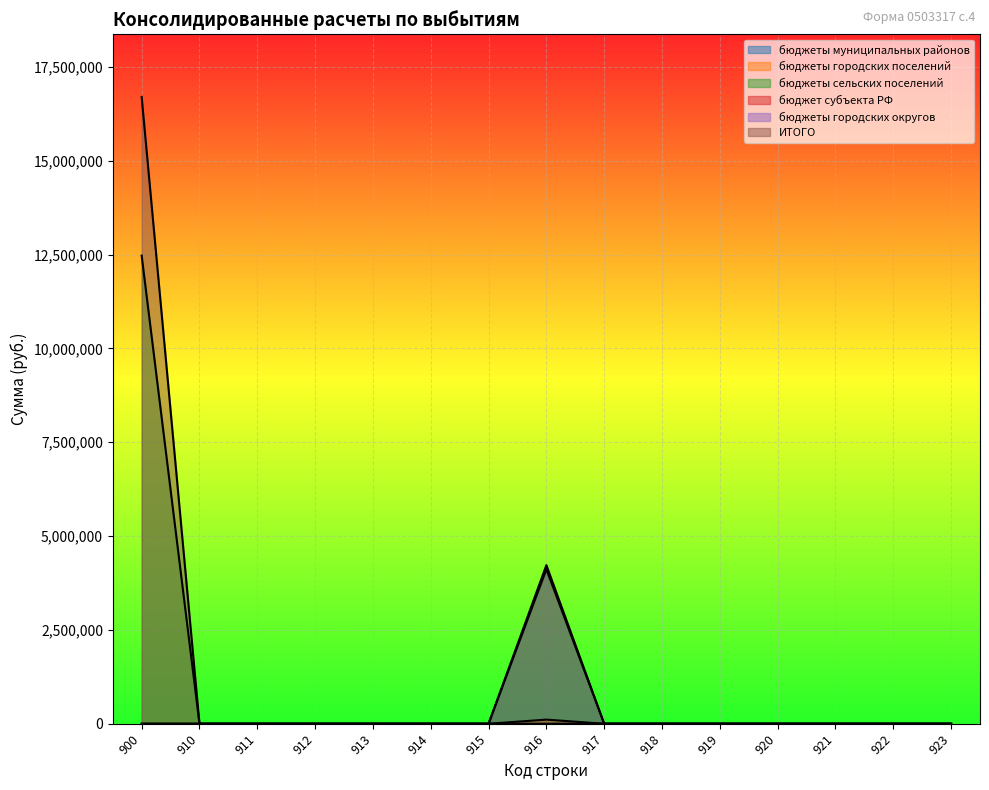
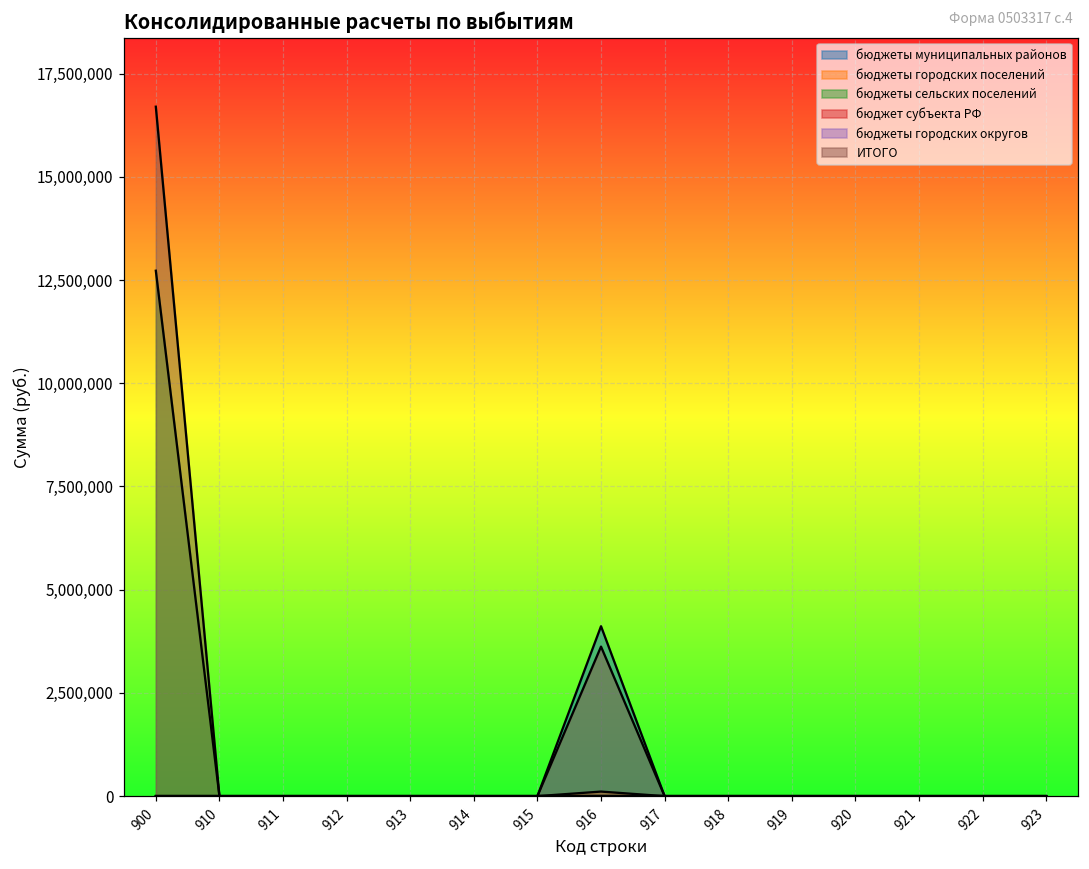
бюджеты сельских поселений, 900: 12,500,000 -> 12,700,000
ИТОГО, 916: 4,200,000 -> 3,600,000
